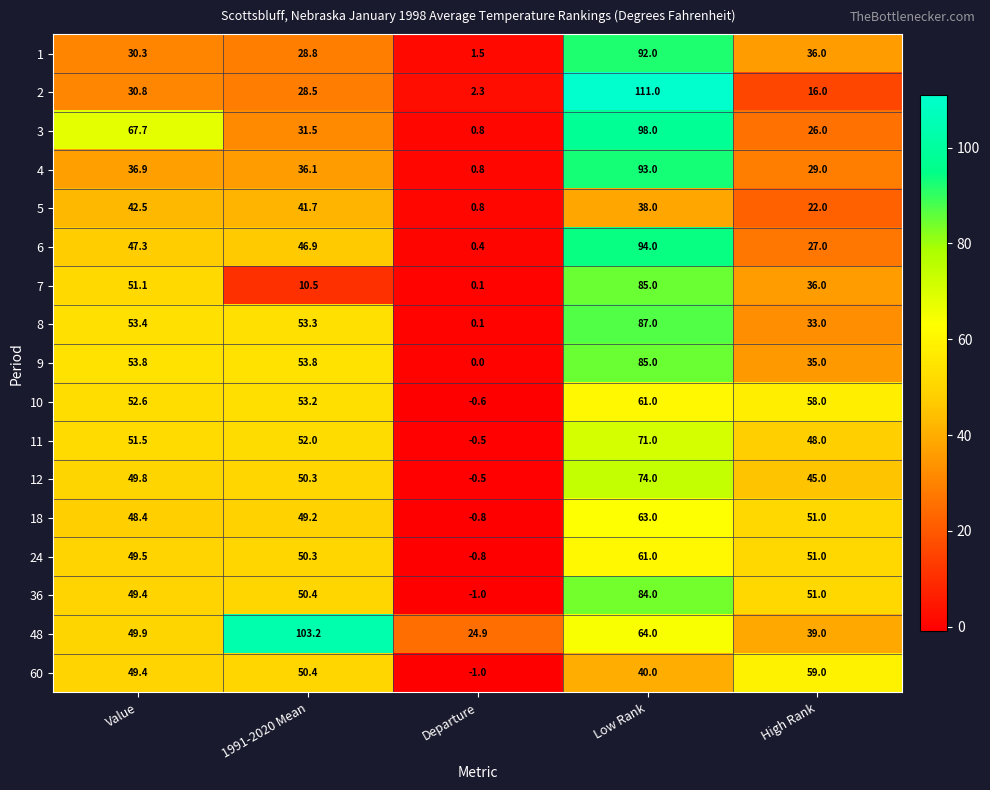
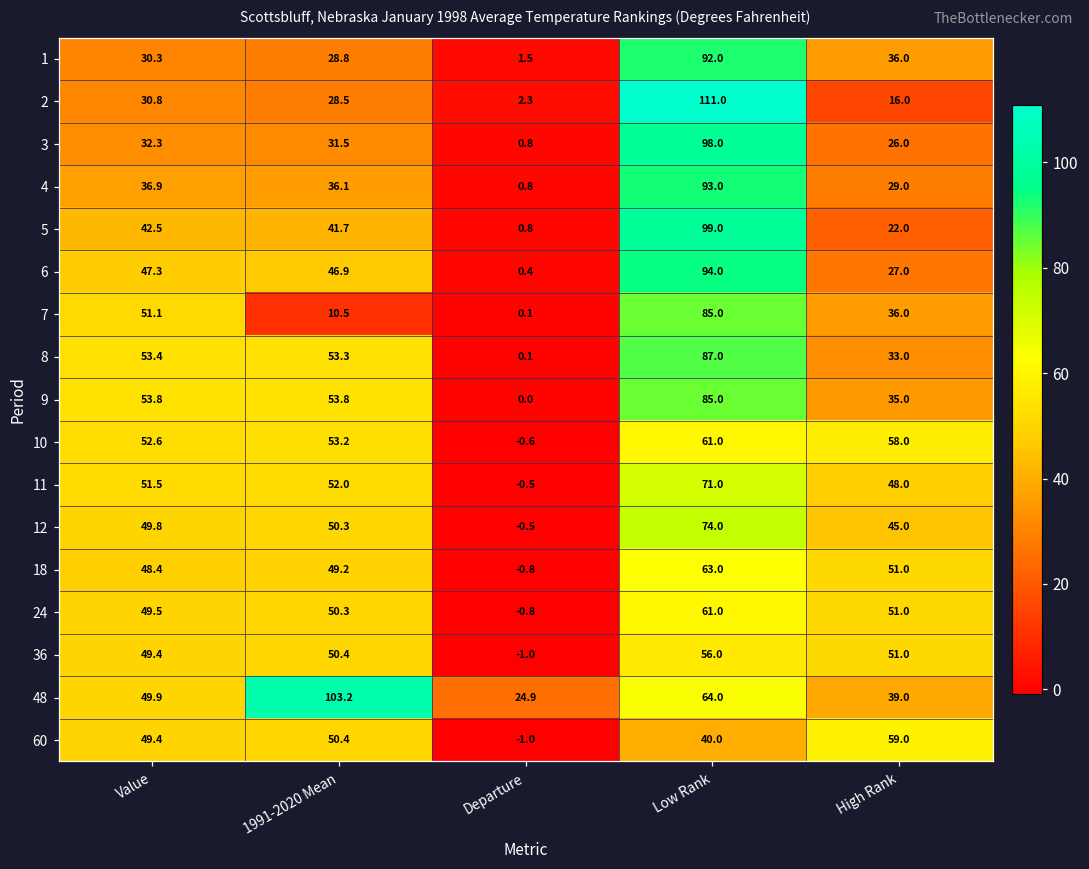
3, Value: 67.7 -> 32.3
5, Low Rank: 38.0 -> 99.0
36, Low Rank: 84.0 -> 56.0
